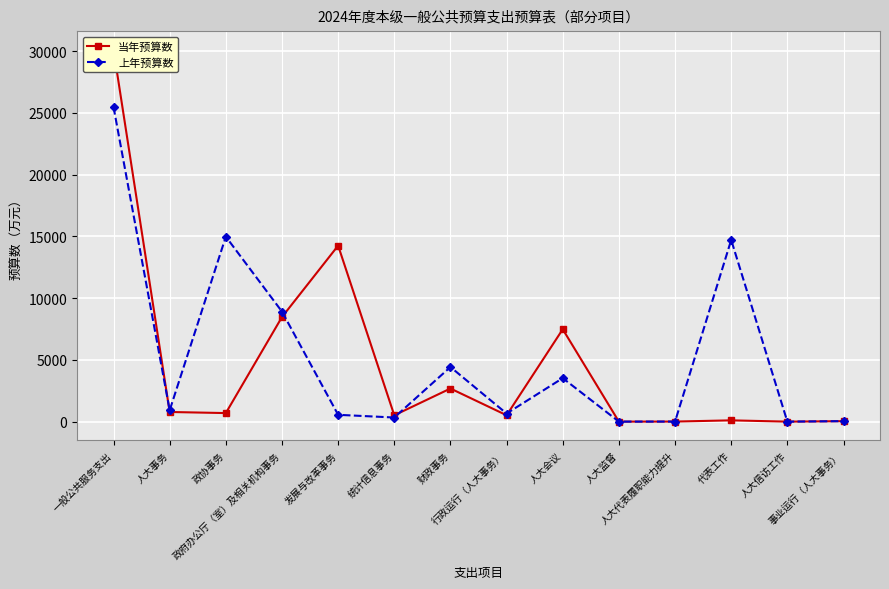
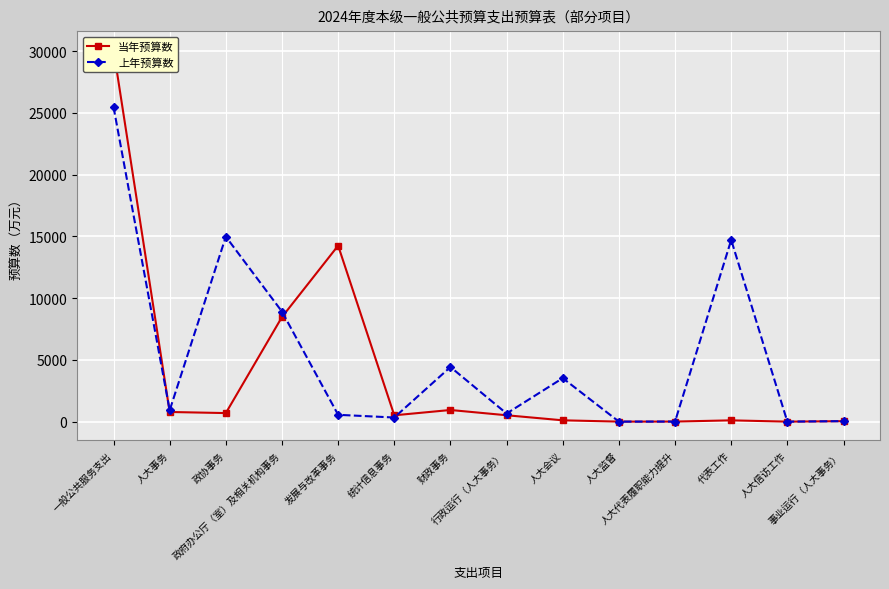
当年预算数, 财政事务: 2700 -> 900
当年预算数, 人大会议: 7500 -> 100
